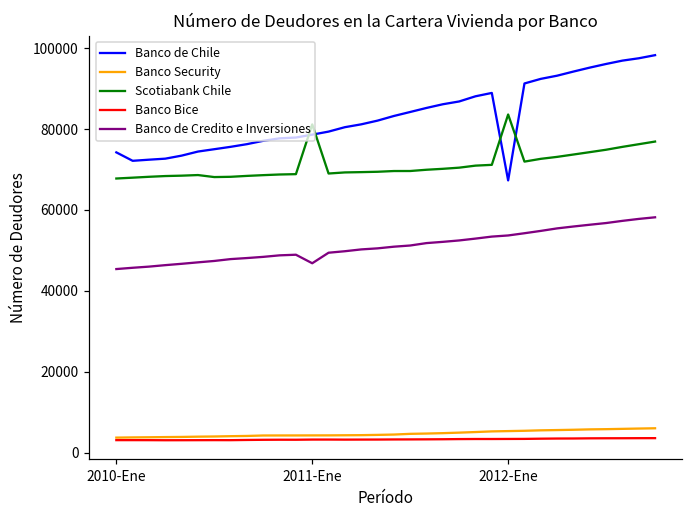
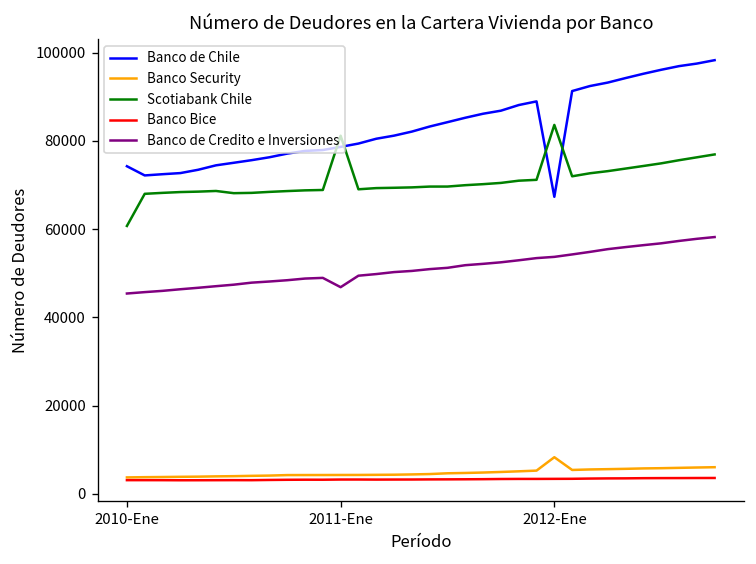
Scotiabank Chile, 2010-Ene: 68000 -> 61000
Banco Security, 2012-Ene: 5000 -> 8000
